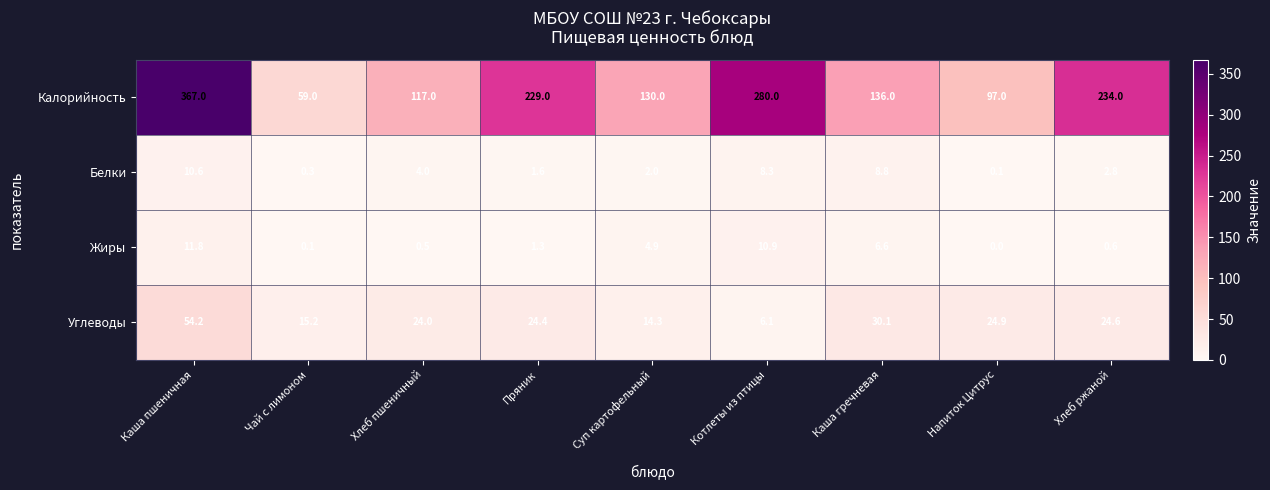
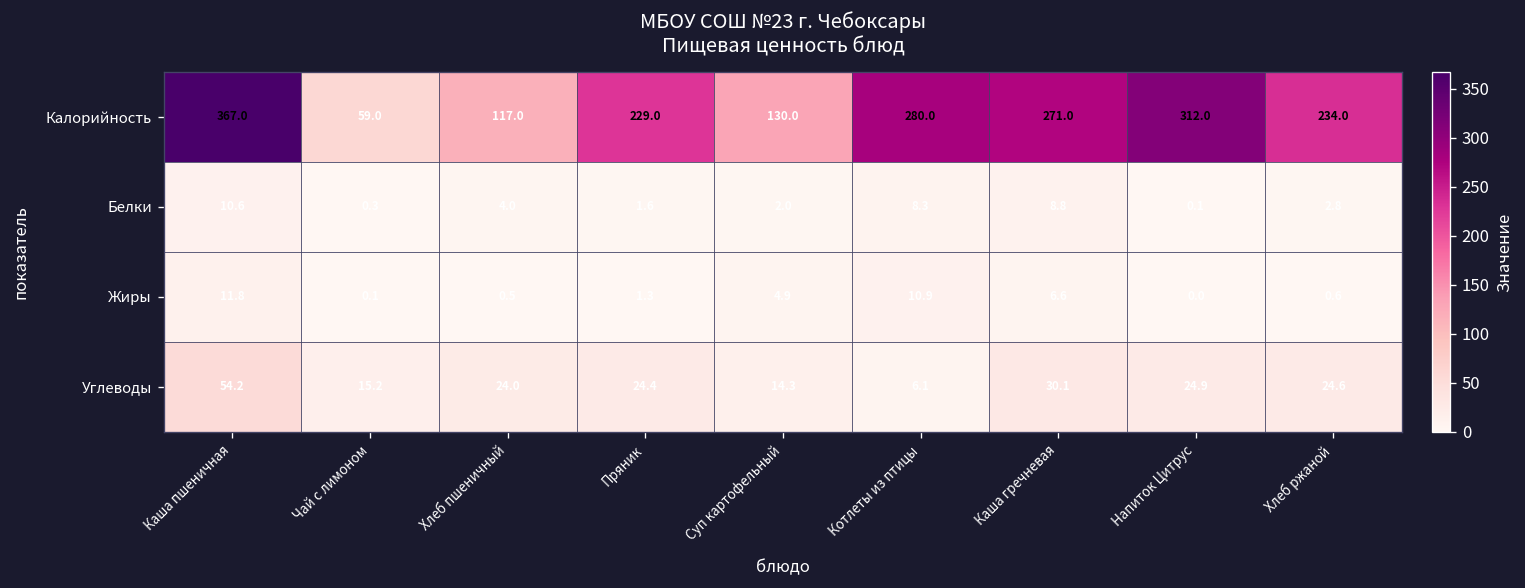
Калорийность, Каша гречневая: 136.0 -> 271.0
Калорийность, Напиток Цитрус: 97.0 -> 312.0
